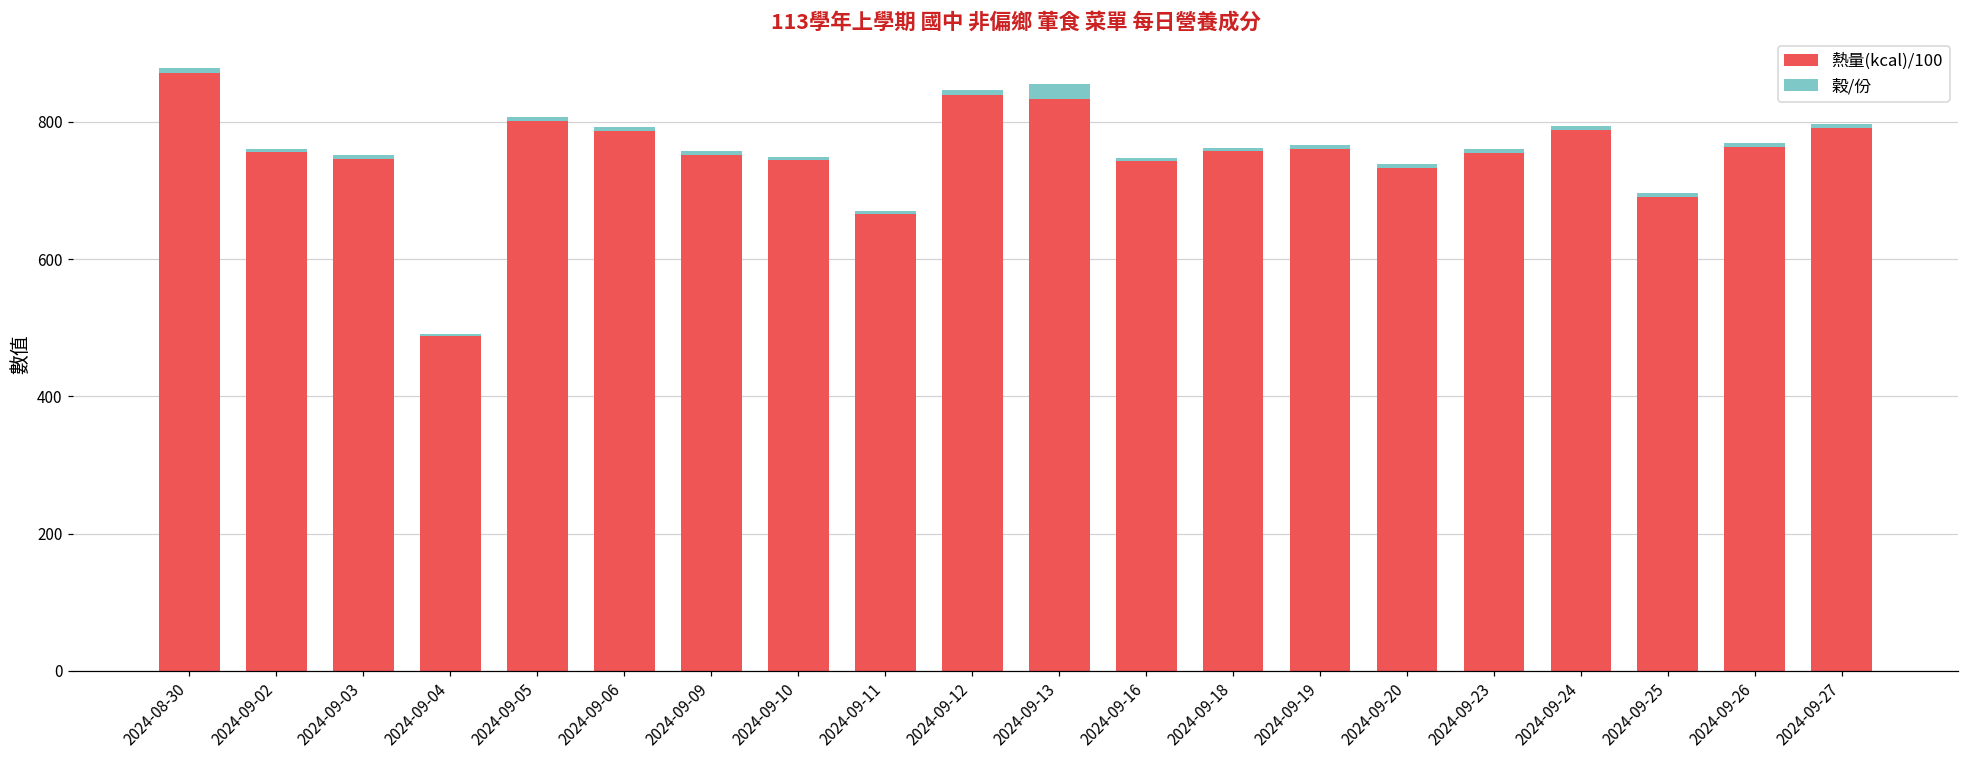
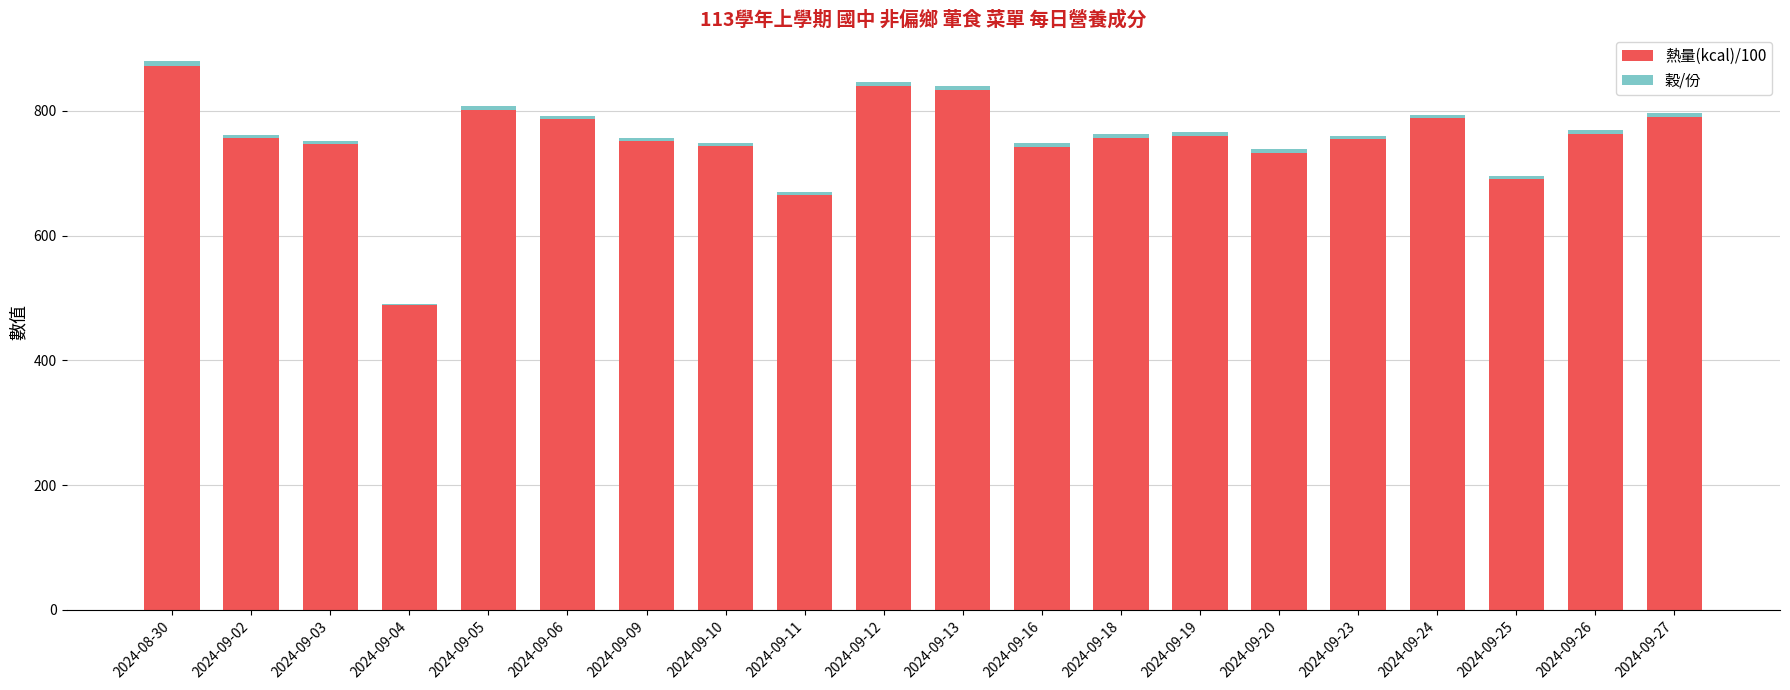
穀/份, 2024-09-13: 20 -> 10
